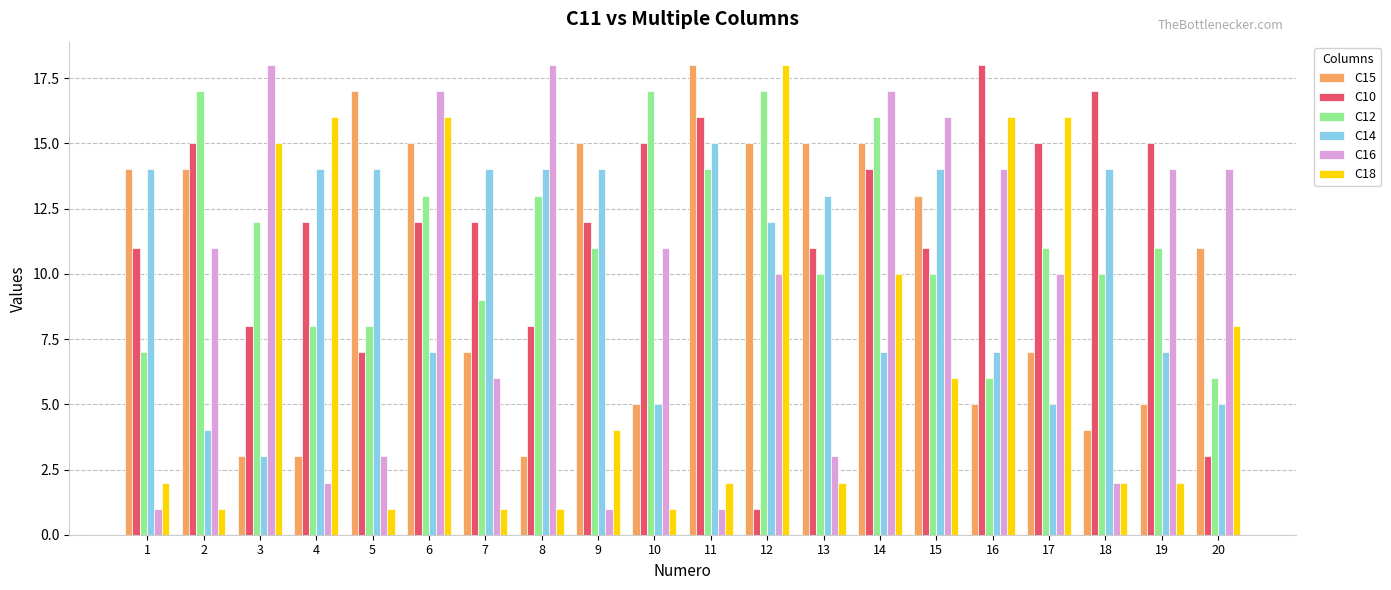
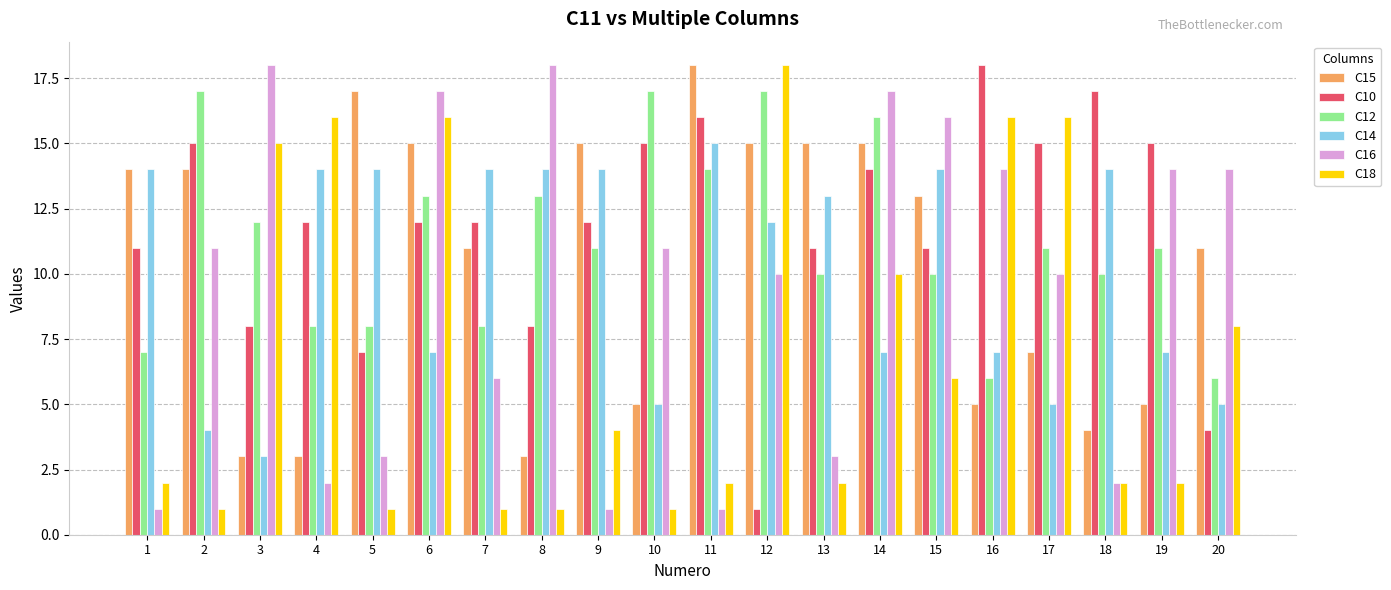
C15, 7: 7 -> 11
C12, 7: 9 -> 8
C10, 20: 3 -> 4
